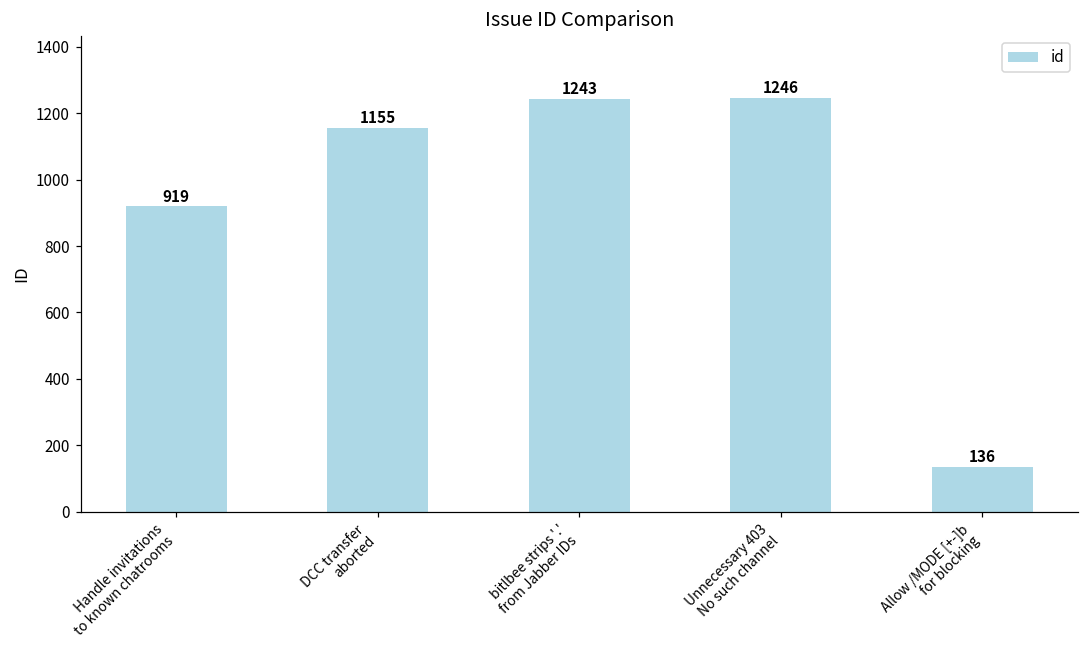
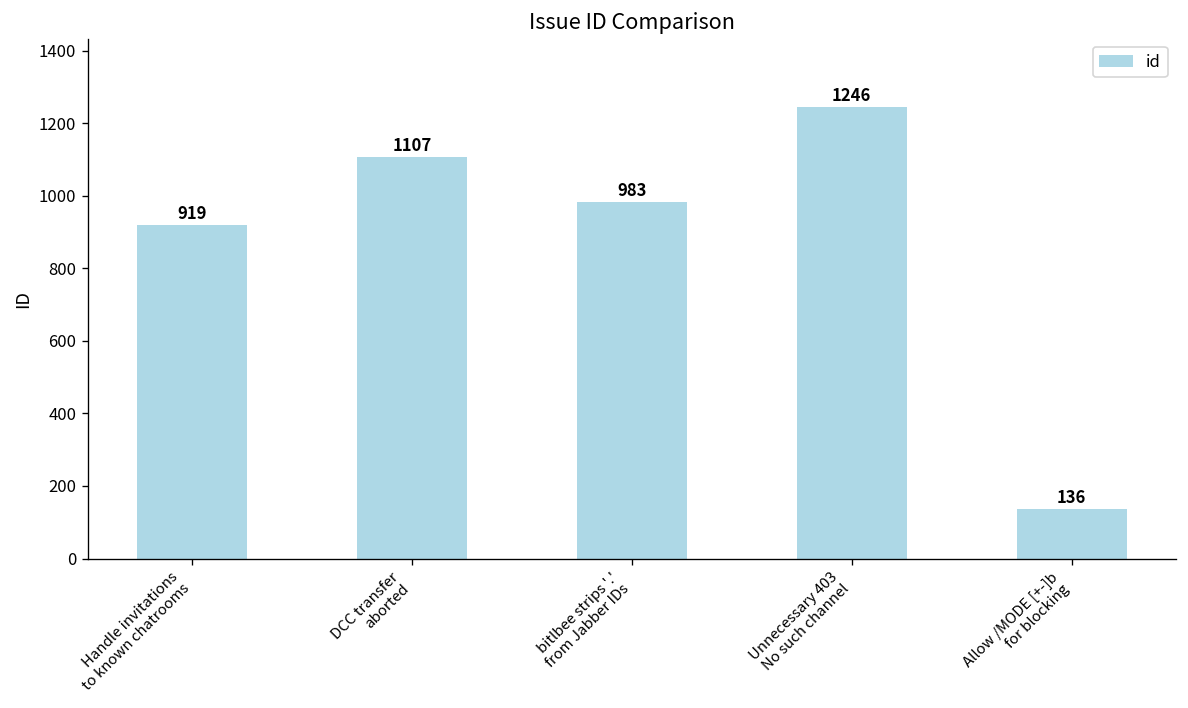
DCC transfer aborted: 1155 -> 1107
bitlbee strips '.' from Jabber IDs: 1243 -> 983
